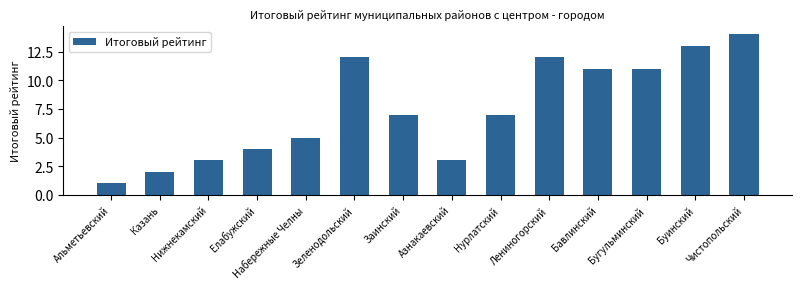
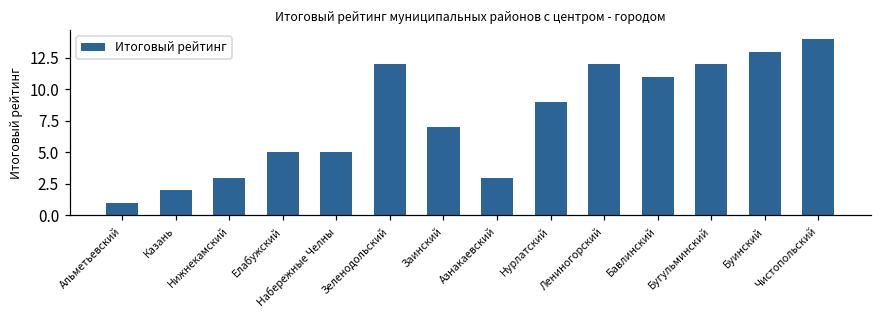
Елабужский: 4 -> 5
Нурлатский: 7 -> 9
Бугульминский: 11 -> 12
